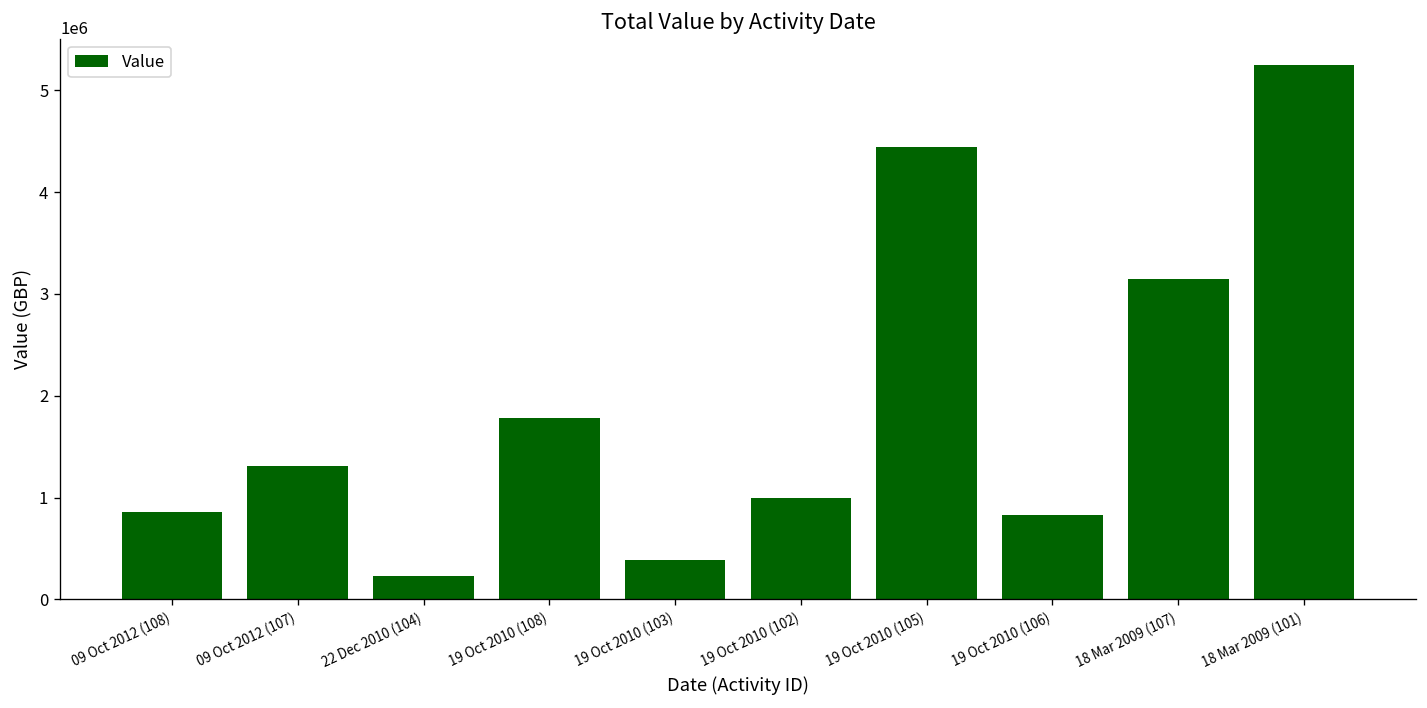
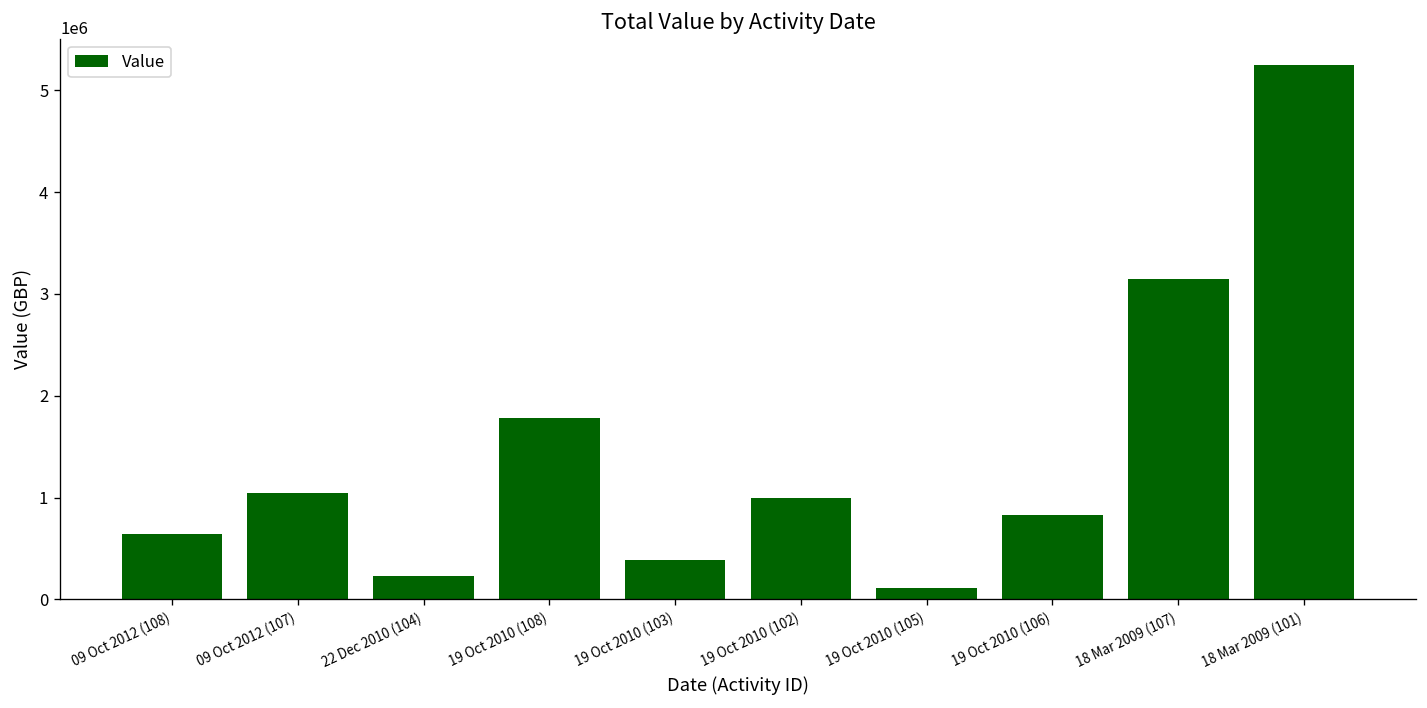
09 Oct 2012 (108): 900000 -> 600000
09 Oct 2012 (107): 1300000 -> 1000000
19 Oct 2010 (105): 4400000 -> 100000
